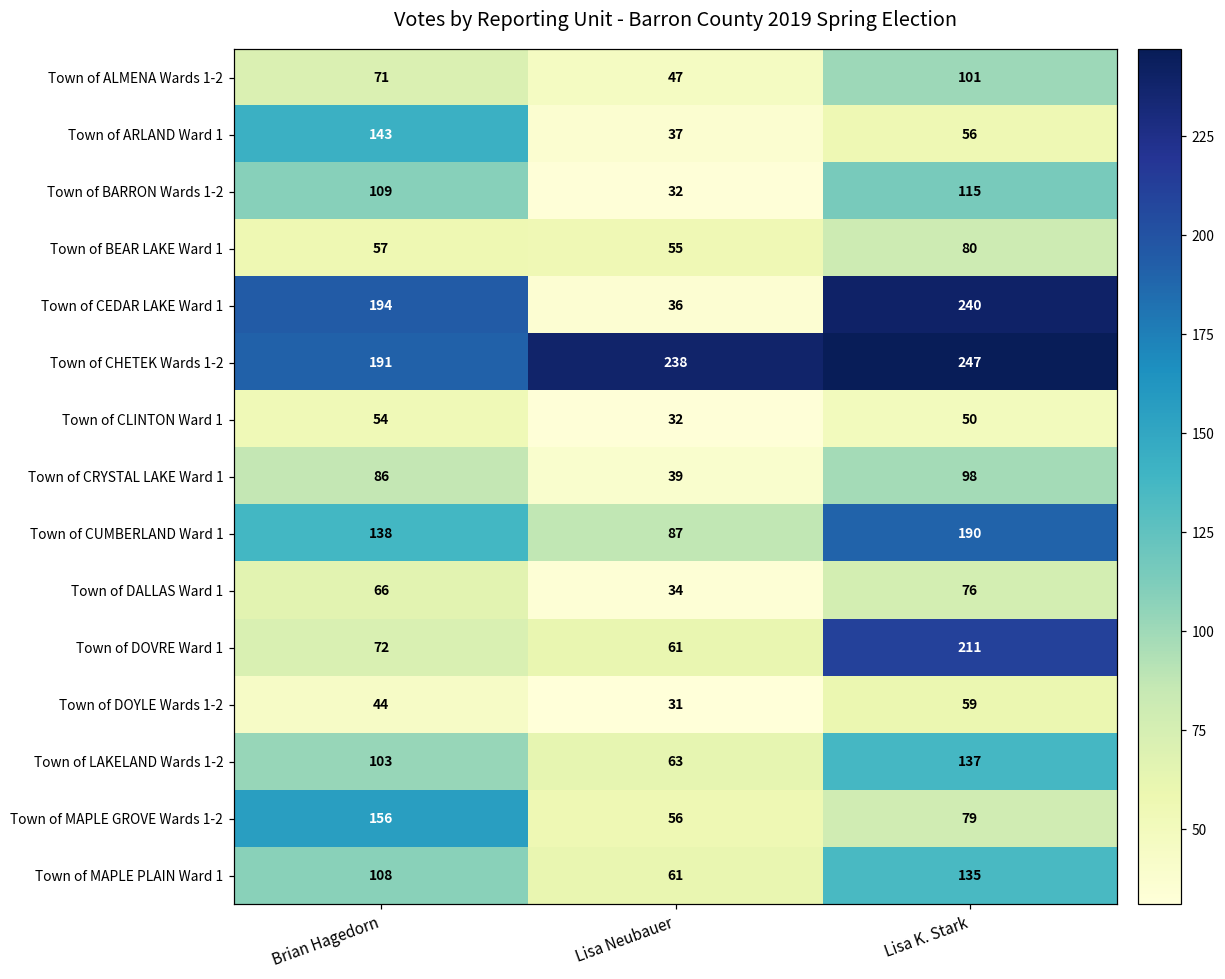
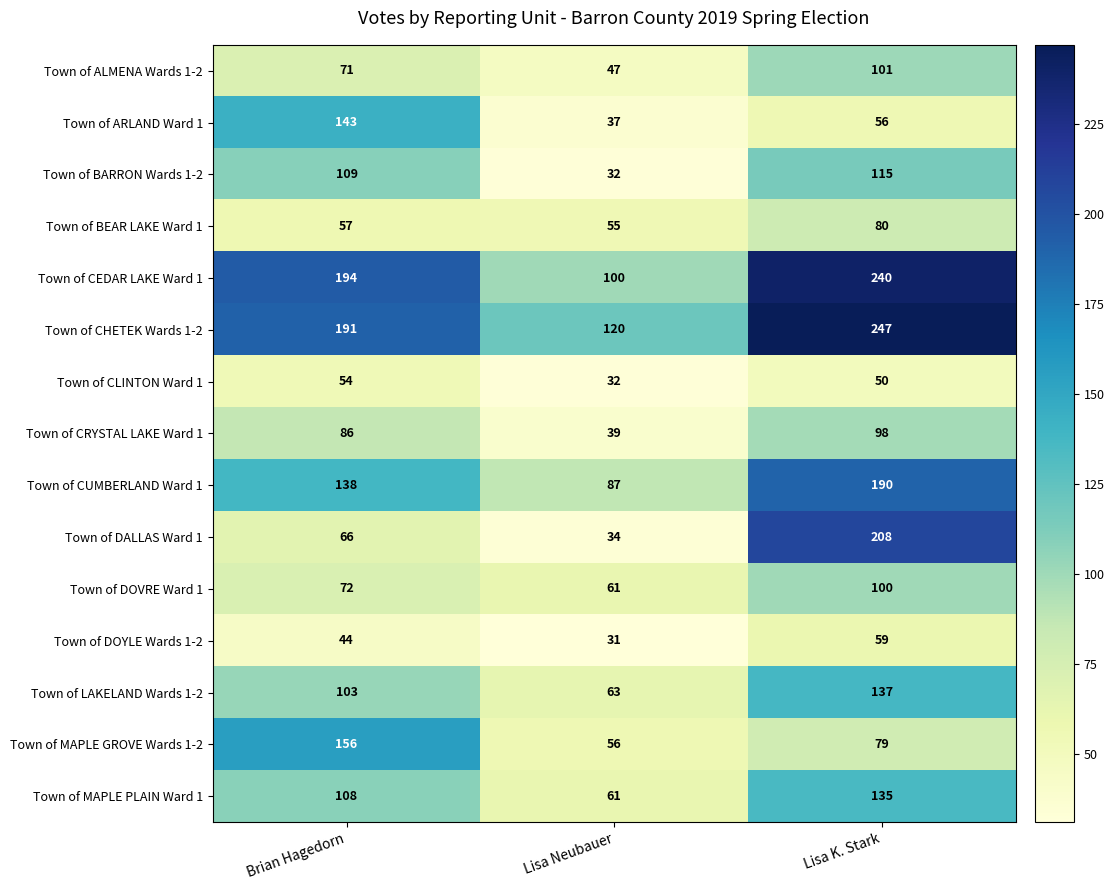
Town of CEDAR LAKE Ward 1, Lisa Neubauer: 36 -> 100
Town of CHETEK Wards 1-2, Lisa Neubauer: 238 -> 120
Town of DALLAS Ward 1, Lisa K. Stark: 76 -> 208
Town of DOVRE Ward 1, Lisa K. Stark: 211 -> 100
